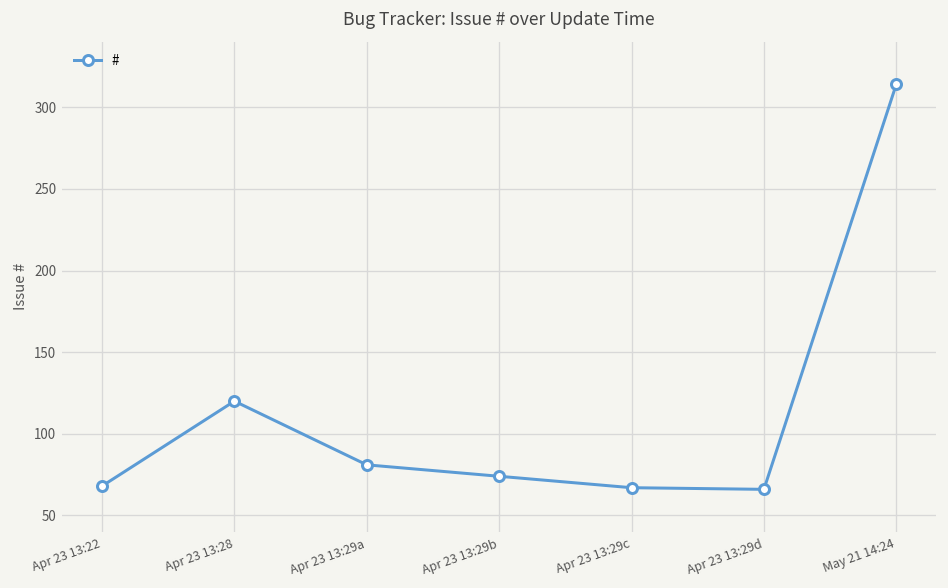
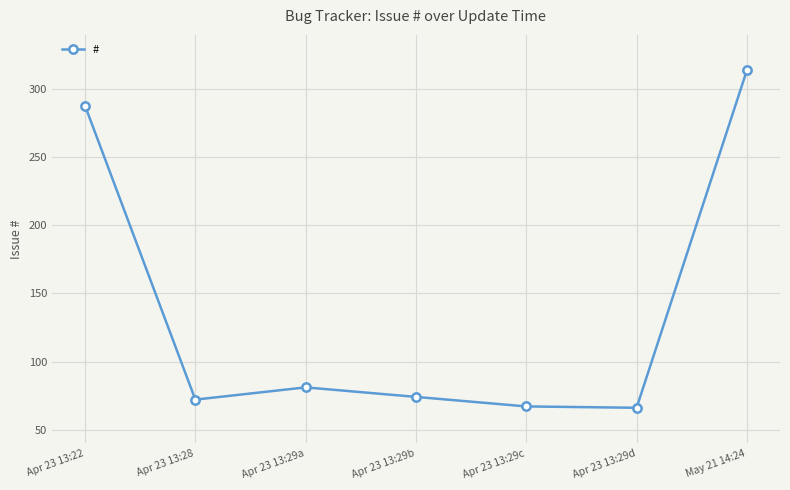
Apr 23 13:22: 68 -> 288
Apr 23 13:28: 120 -> 72
